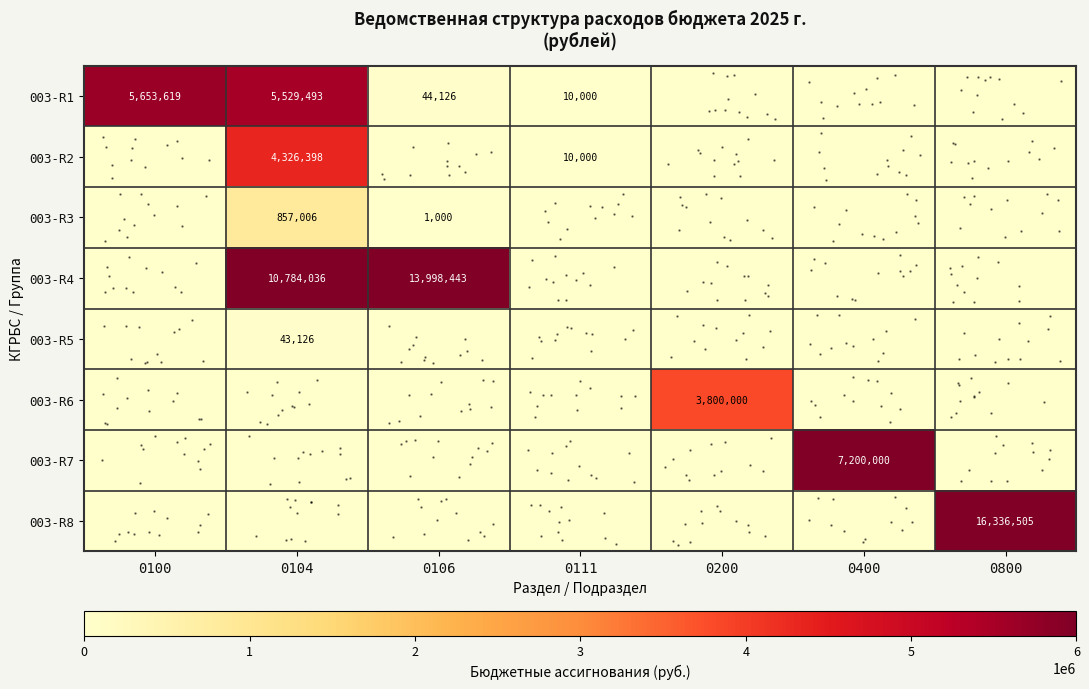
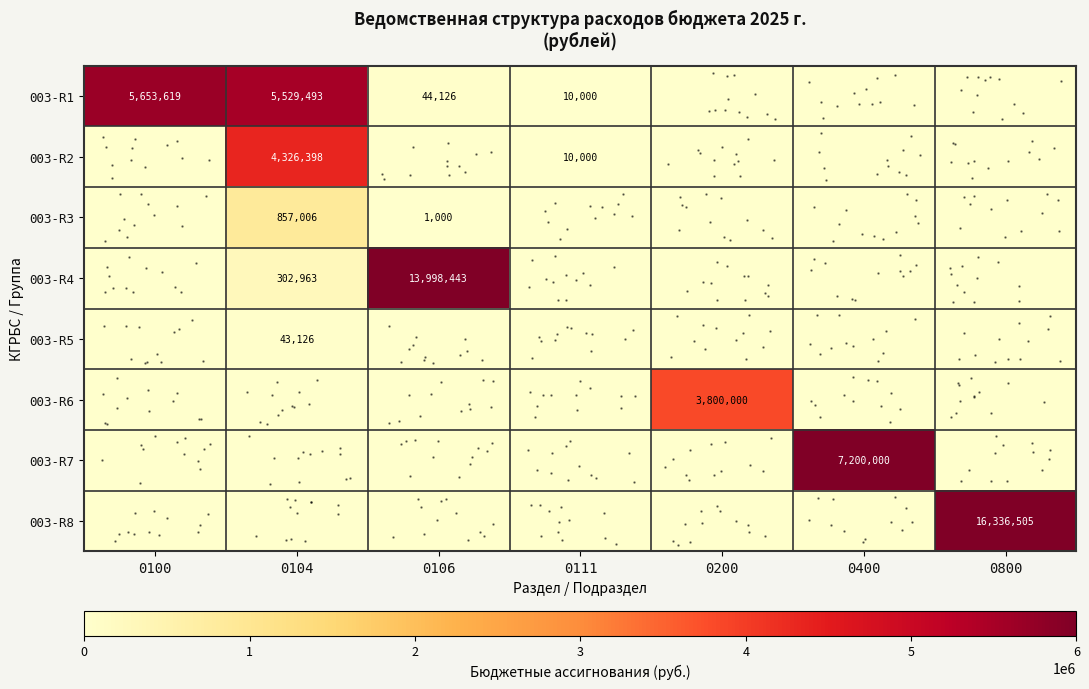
003-R4, 0104: 10,784,036 -> 302,963
